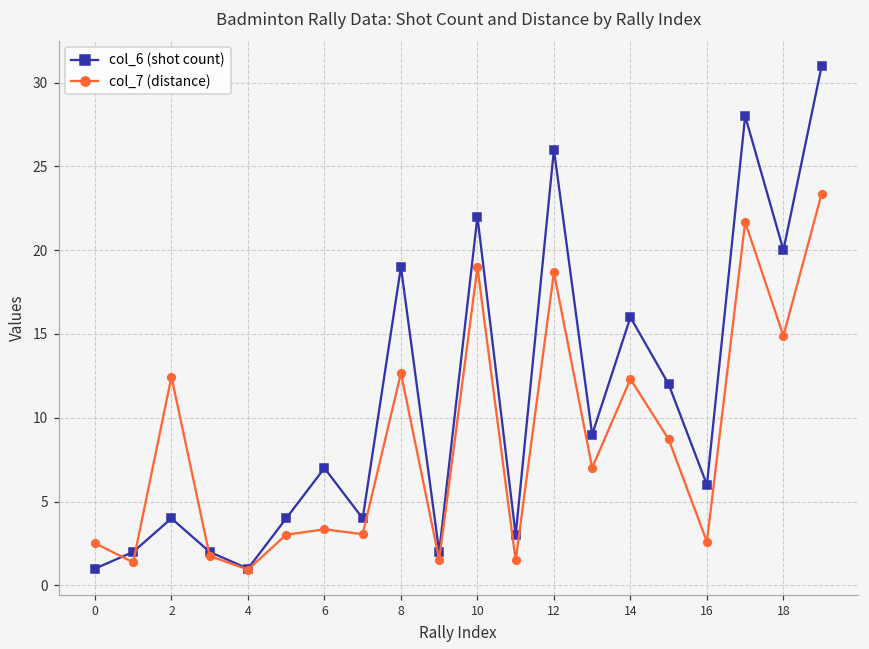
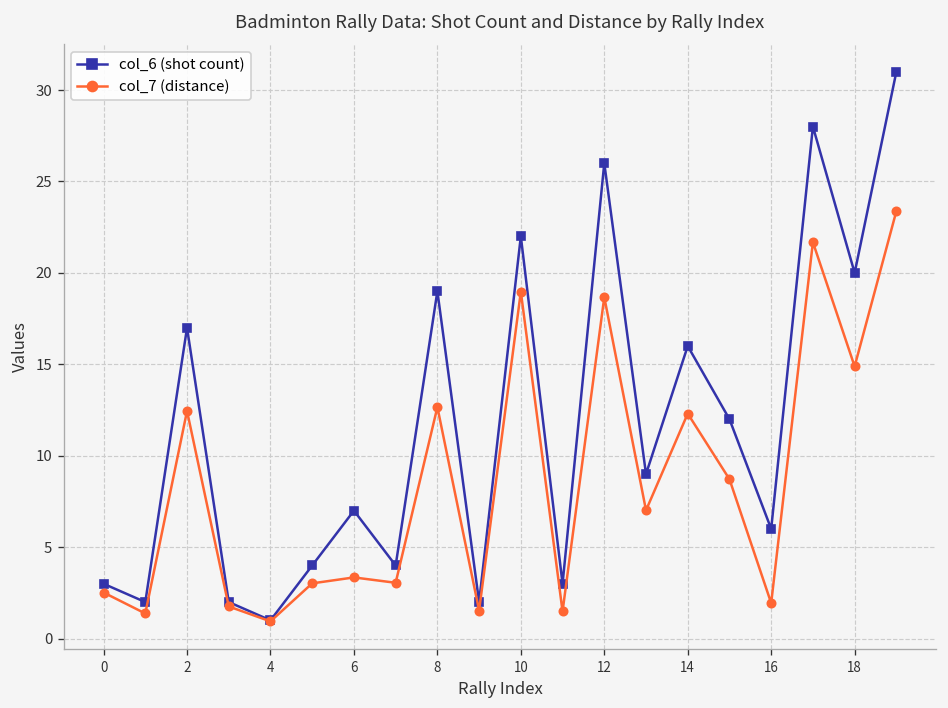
col_6 (shot count), 0: 1 -> 3
col_6 (shot count), 2: 4 -> 17
col_7 (distance), 16: 2.6 -> 1.9
